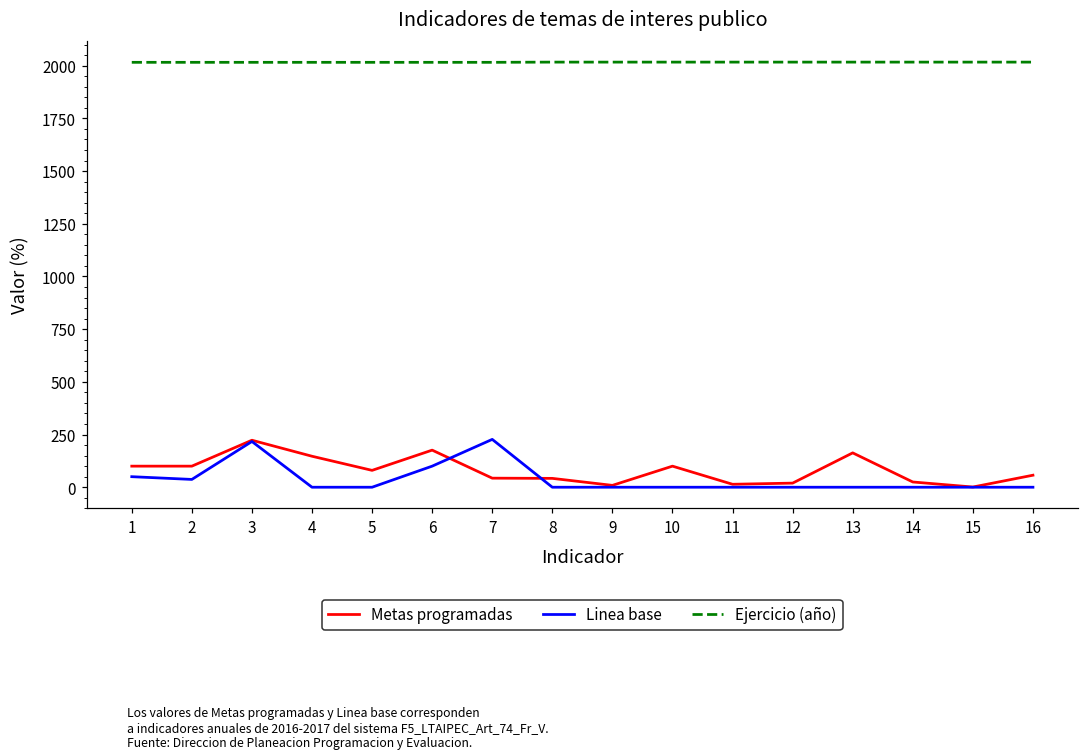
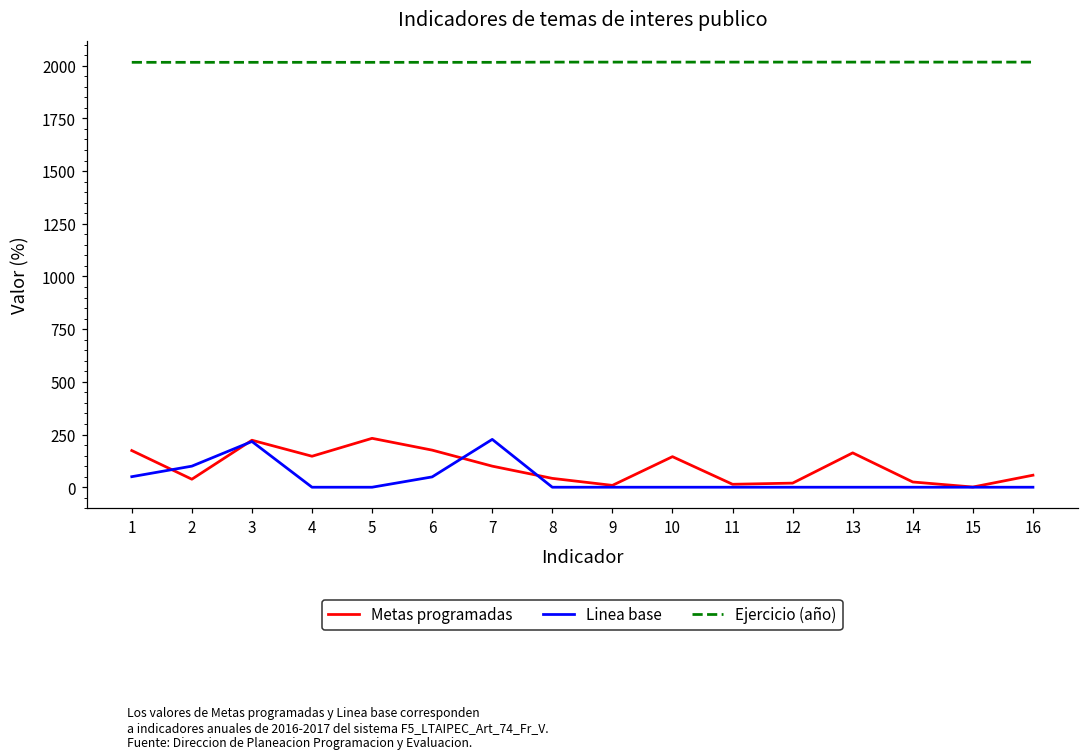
Metas programadas, 1: 100 -> 170
Metas programadas, 2: 100 -> 40
Linea base, 2: 40 -> 100
Metas programadas, 5: 80 -> 230
Linea base, 6: 100 -> 50
Metas programadas, 7: 40 -> 100
Metas programadas, 10: 100 -> 150
